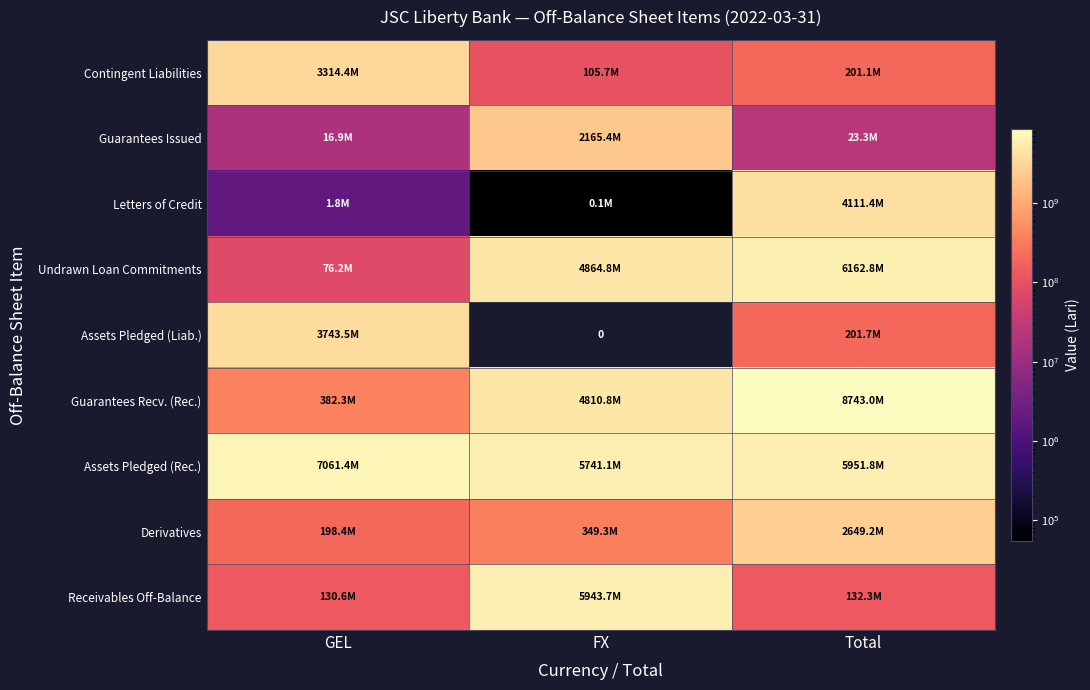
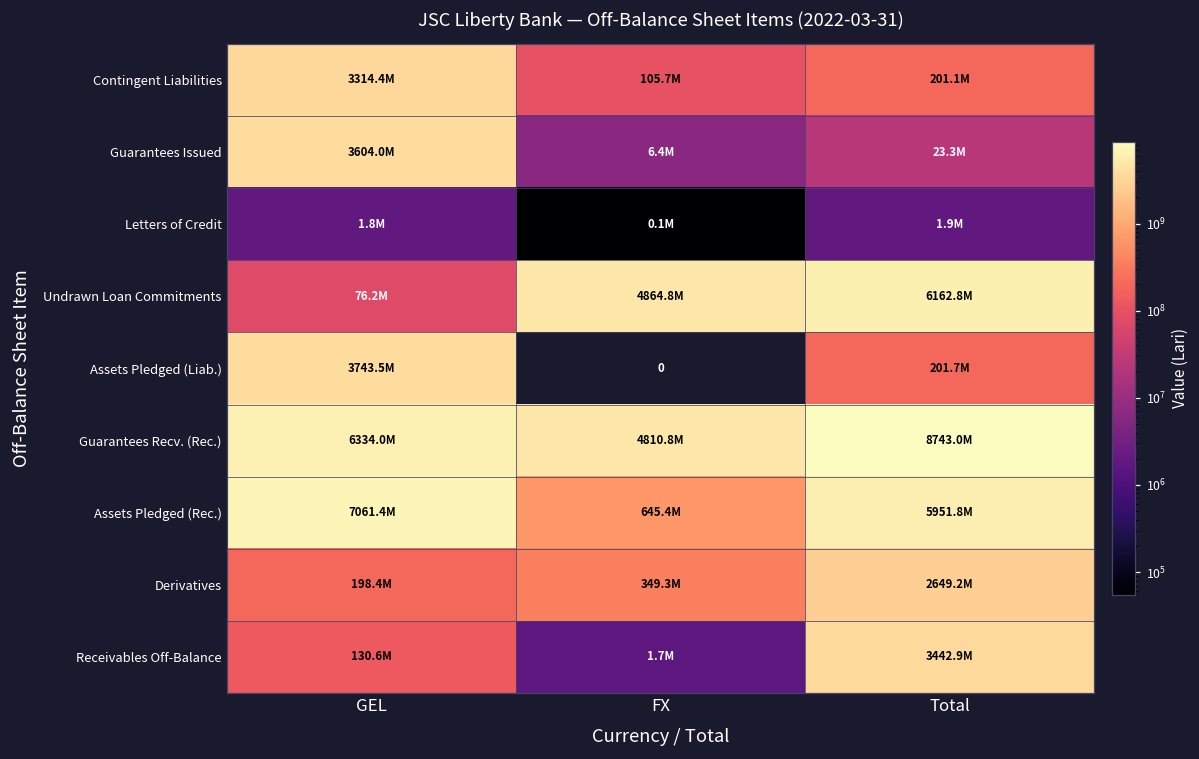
Guarantees Issued, GEL: 16.9M -> 3604.0M
Guarantees Issued, FX: 2165.4M -> 6.4M
Letters of Credit, Total: 4111.4M -> 1.9M
Guarantees Recv. (Rec.), GEL: 382.3M -> 6334.0M
Assets Pledged (Rec.), FX: 5741.1M -> 645.4M
Receivables Off-Balance, FX: 5943.7M -> 1.7M
Receivables Off-Balance, Total: 132.3M -> 3442.9M
